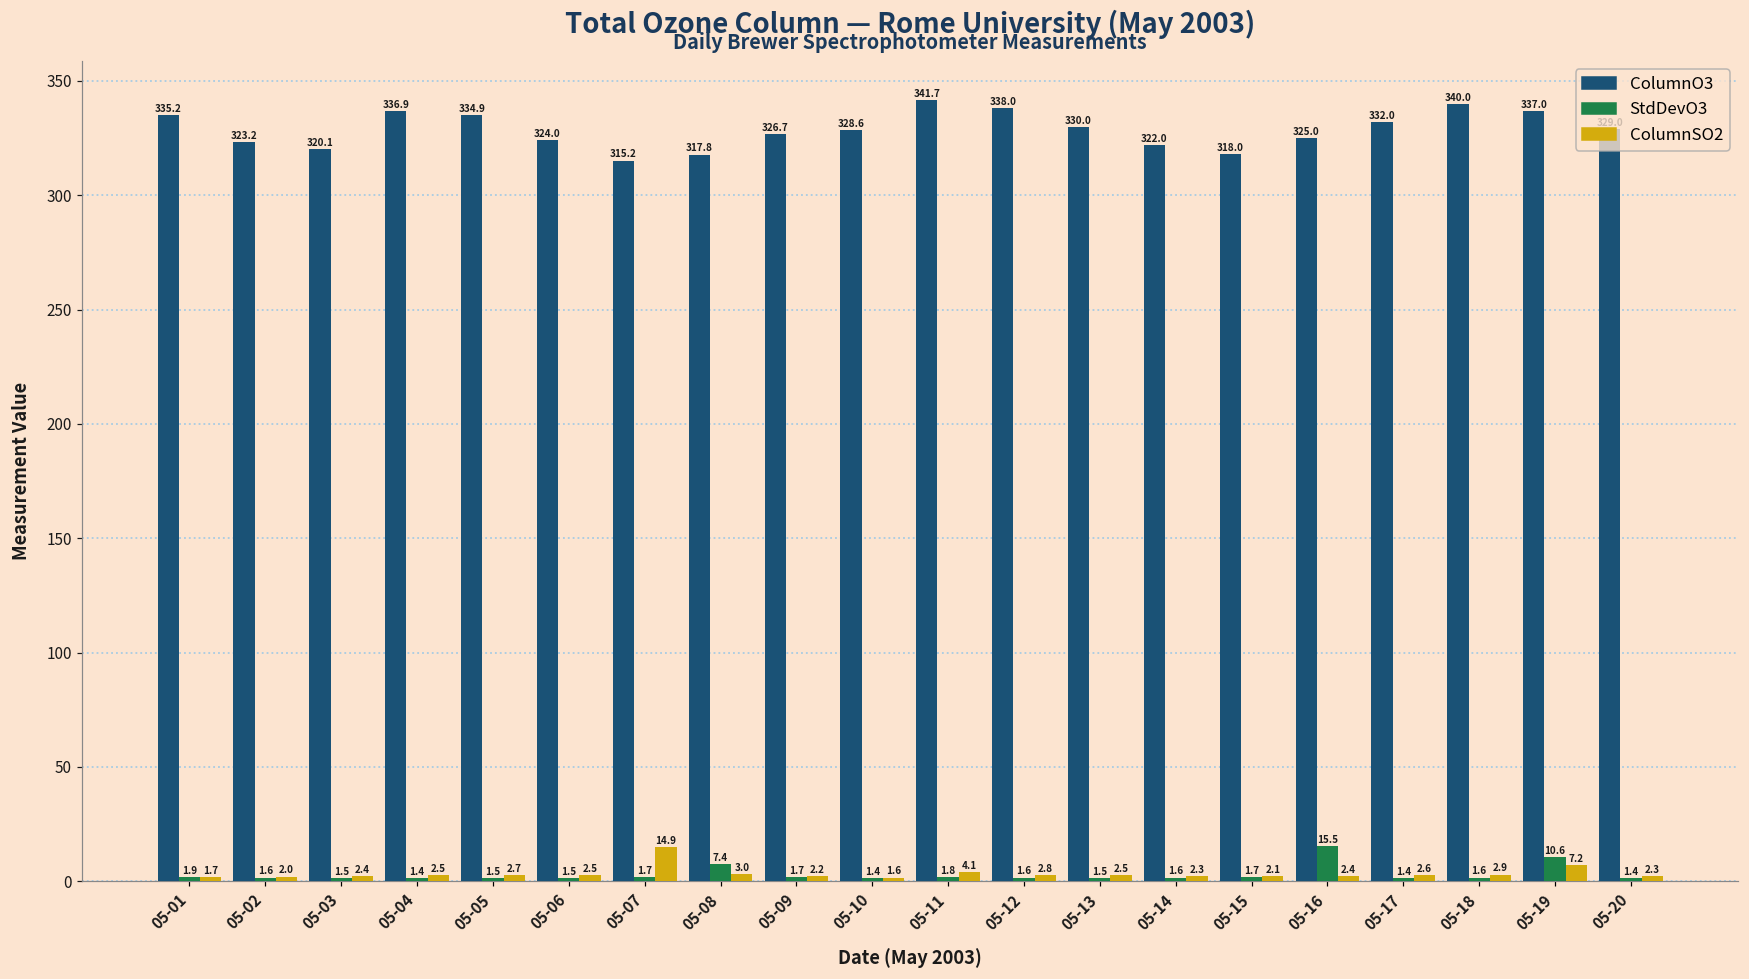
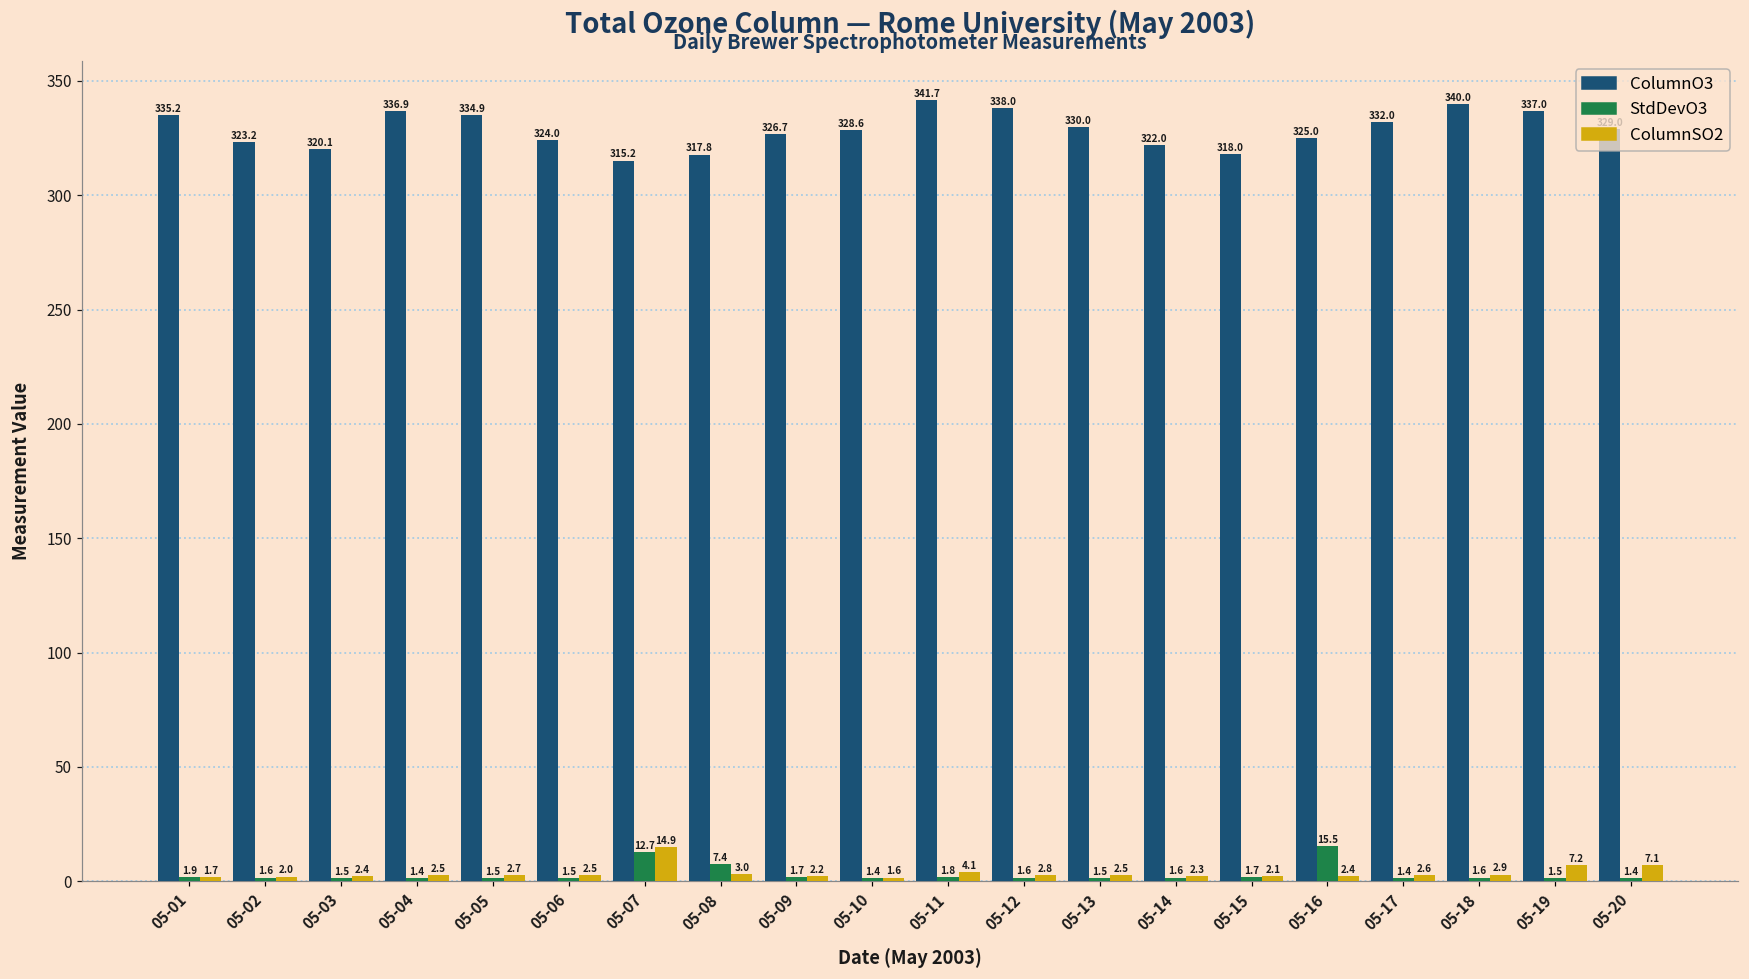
StdDevO3, 05-07: 1.7 -> 12.7
StdDevO3, 05-19: 10.6 -> 1.5
ColumnSO2, 05-20: 2.3 -> 7.1
